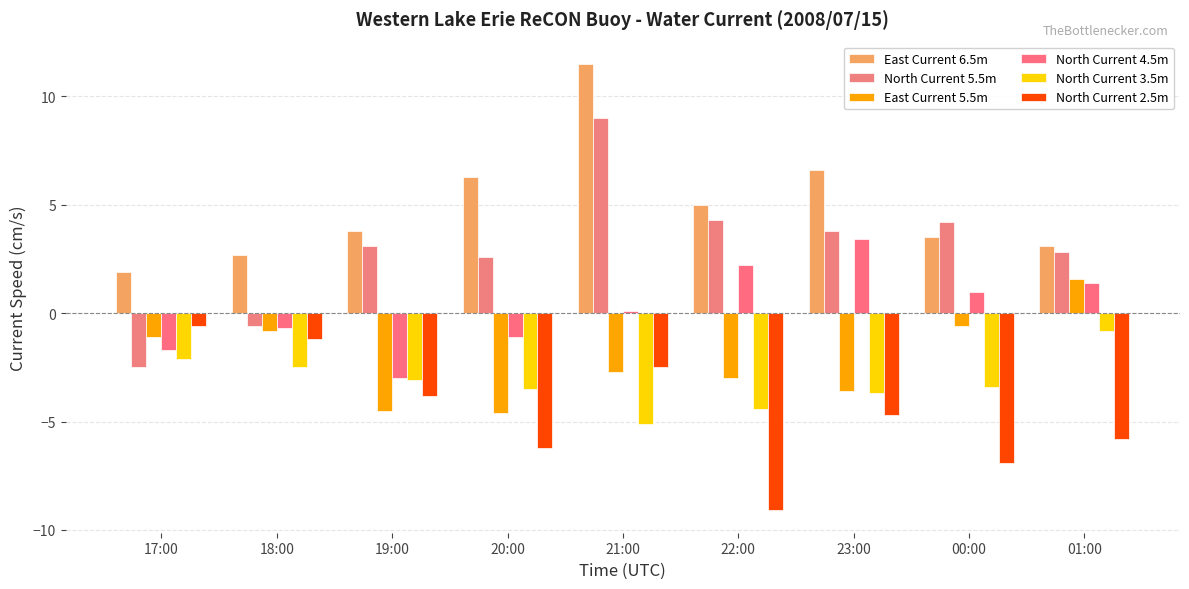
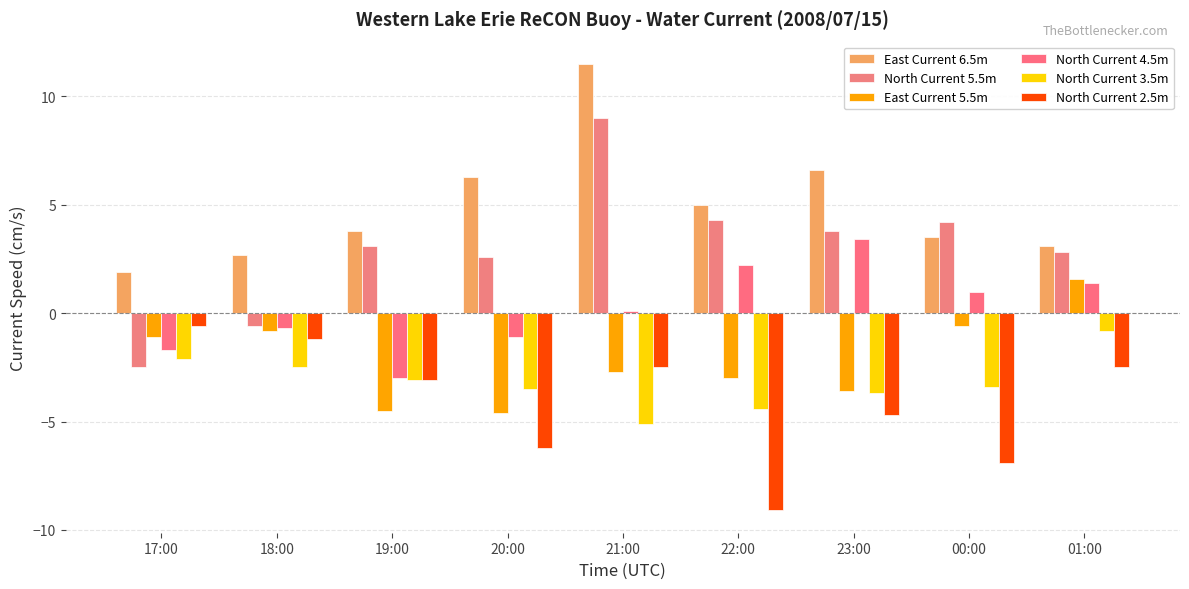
North Current 2.5m, 19:00: -3.8 -> -3.1
North Current 2.5m, 01:00: -5.8 -> -2.5
